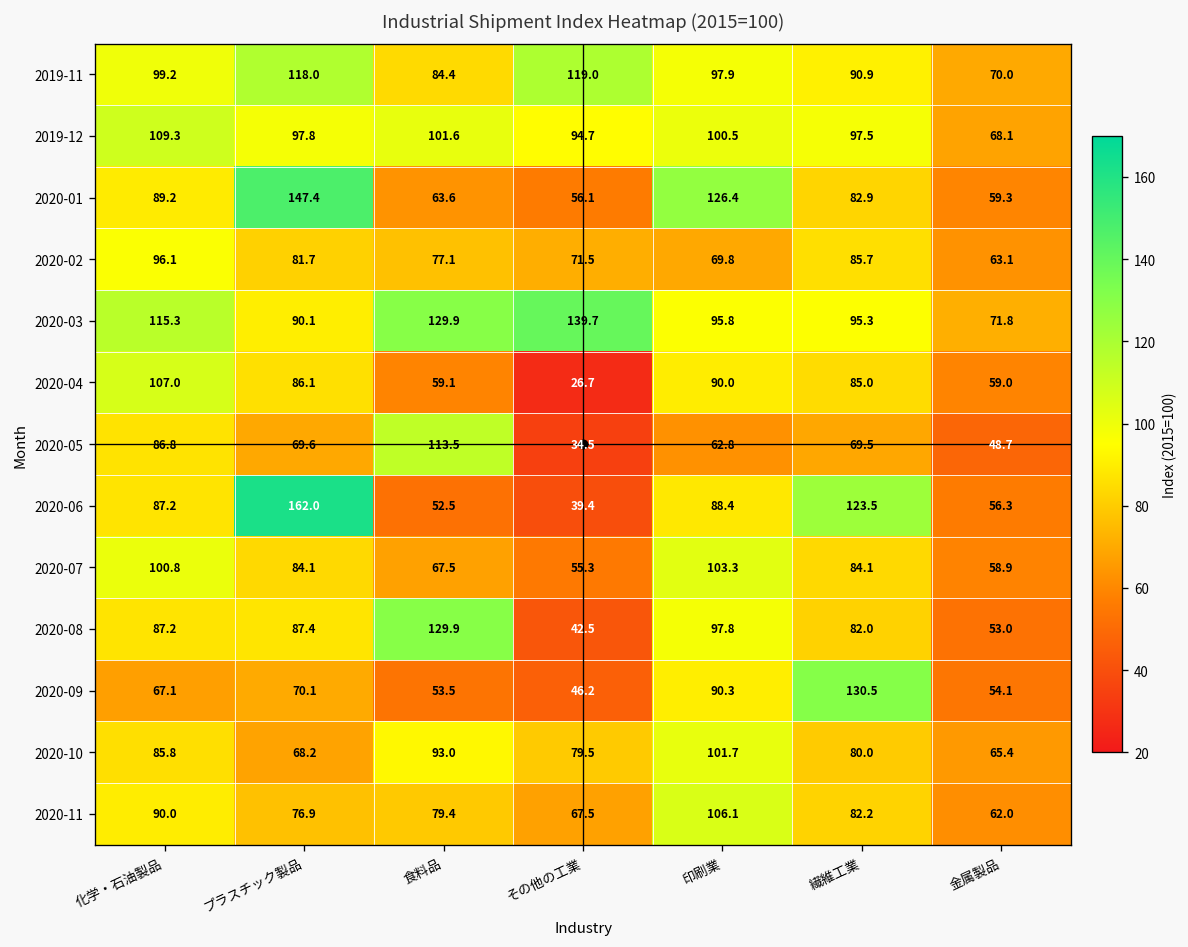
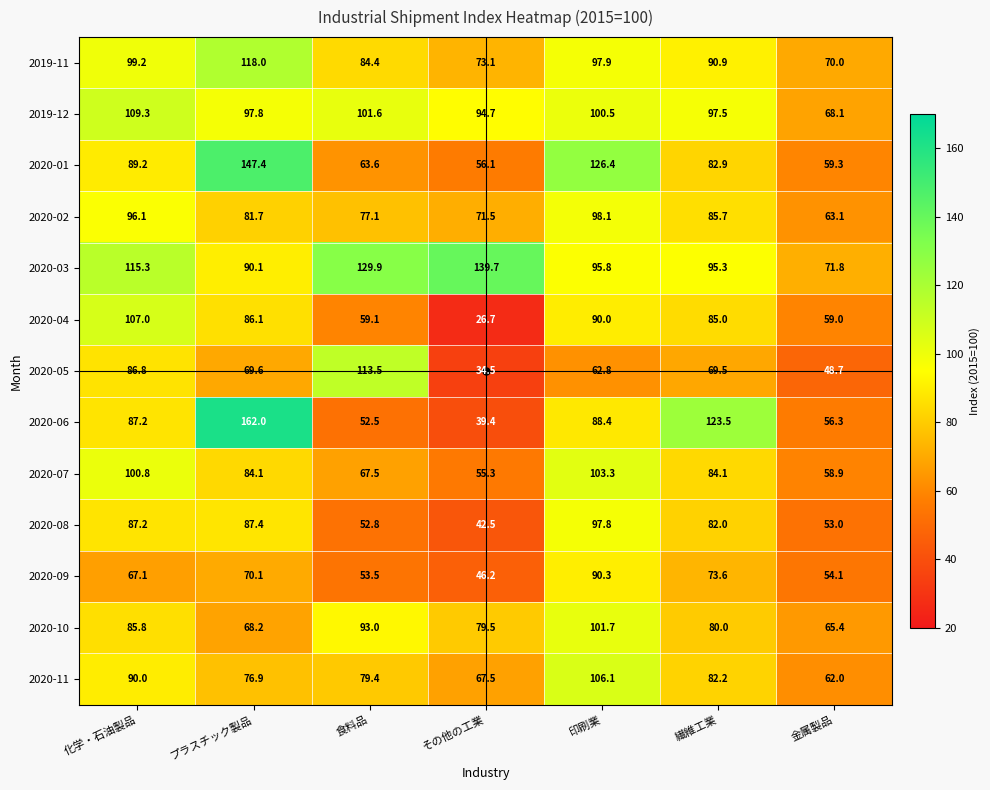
2019-11, その他の工業: 119.0 -> 73.1
2020-02, 印刷業: 69.8 -> 98.1
2020-08, 食料品: 129.9 -> 52.8
2020-09, 繊維工業: 130.5 -> 73.6
